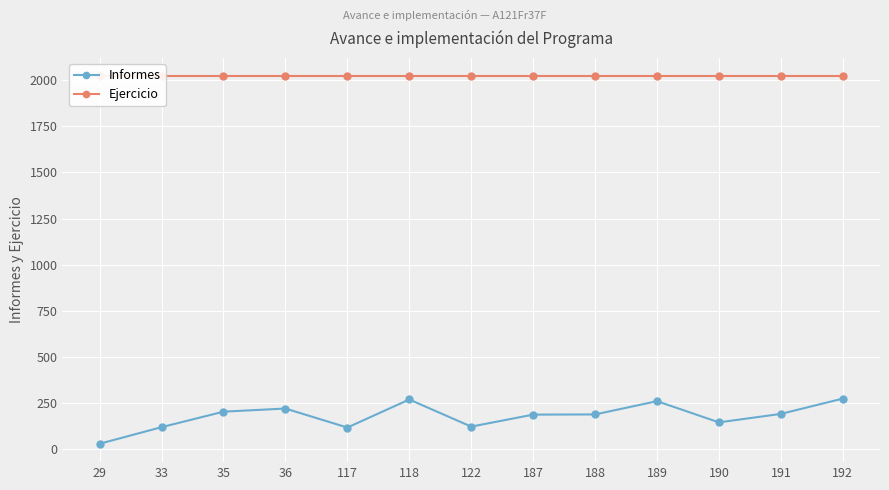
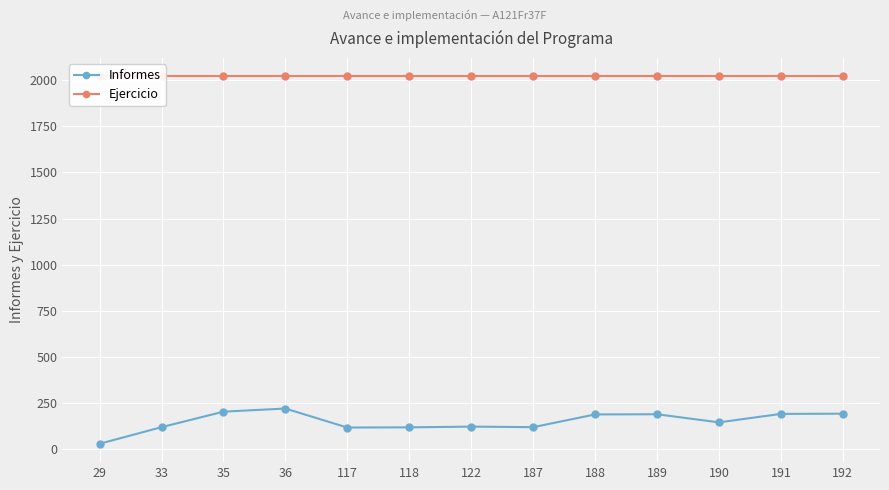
Informes, 118: 270 -> 120
Informes, 187: 190 -> 120
Informes, 189: 260 -> 190
Informes, 192: 270 -> 190
